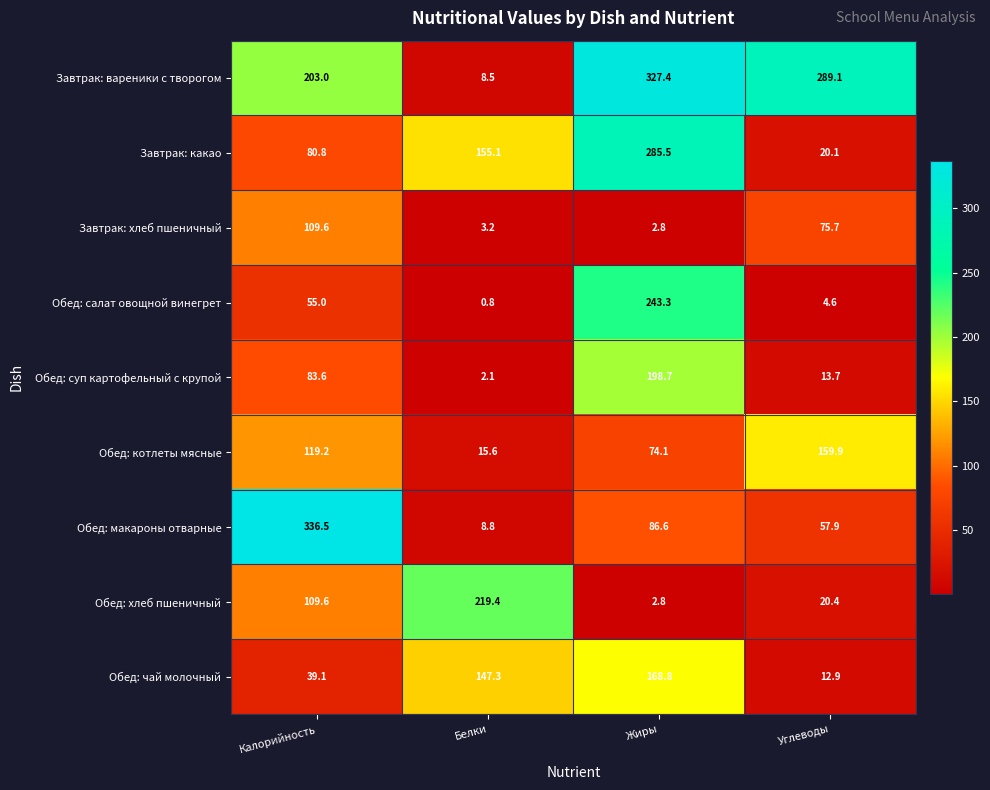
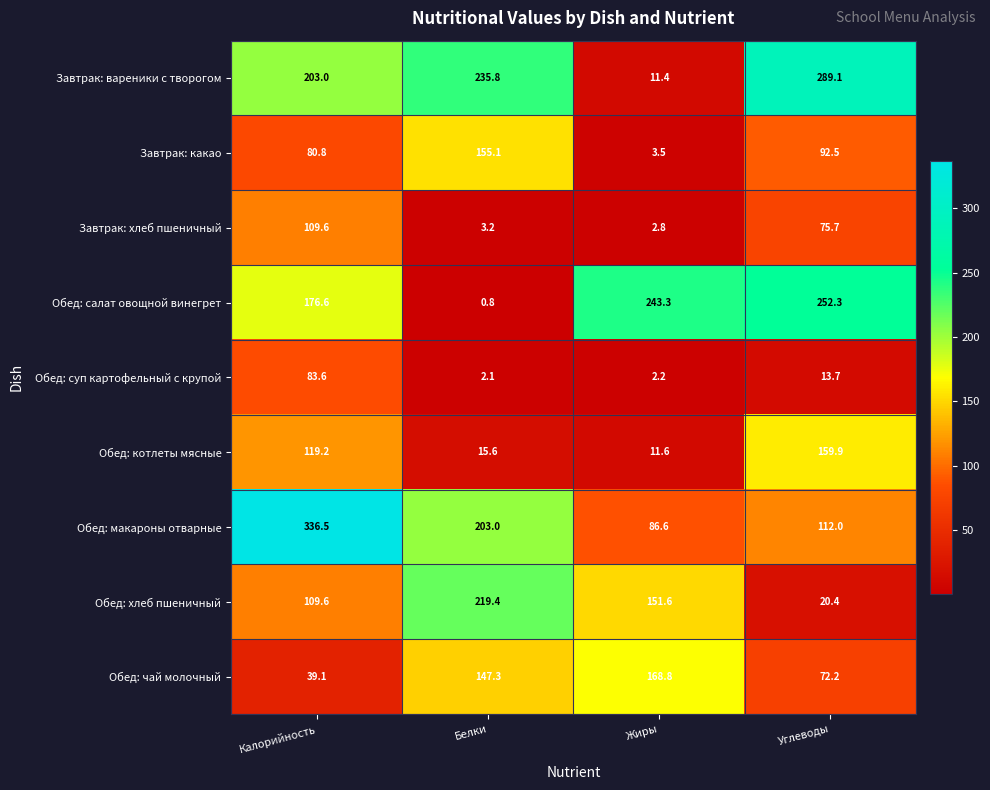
Завтрак: вареники с творогом, Белки: 8.5 -> 235.8
Завтрак: вареники с творогом, Жиры: 327.4 -> 11.4
Завтрак: какао, Жиры: 285.5 -> 3.5
Завтрак: какао, Углеводы: 20.1 -> 92.5
Обед: салат овощной винегрет, Калорийность: 55.0 -> 176.6
Обед: салат овощной винегрет, Углеводы: 4.6 -> 252.3
Обед: суп картофельный с крупой, Жиры: 198.7 -> 2.2
Обед: котлеты мясные, Жиры: 74.1 -> 11.6
Обед: макароны отварные, Белки: 8.8 -> 203.0
Обед: макароны отварные, Углеводы: 57.9 -> 112.0
Обед: хлеб пшеничный, Жиры: 2.8 -> 151.6
Обед: чай молочный, Углеводы: 12.9 -> 72.2
